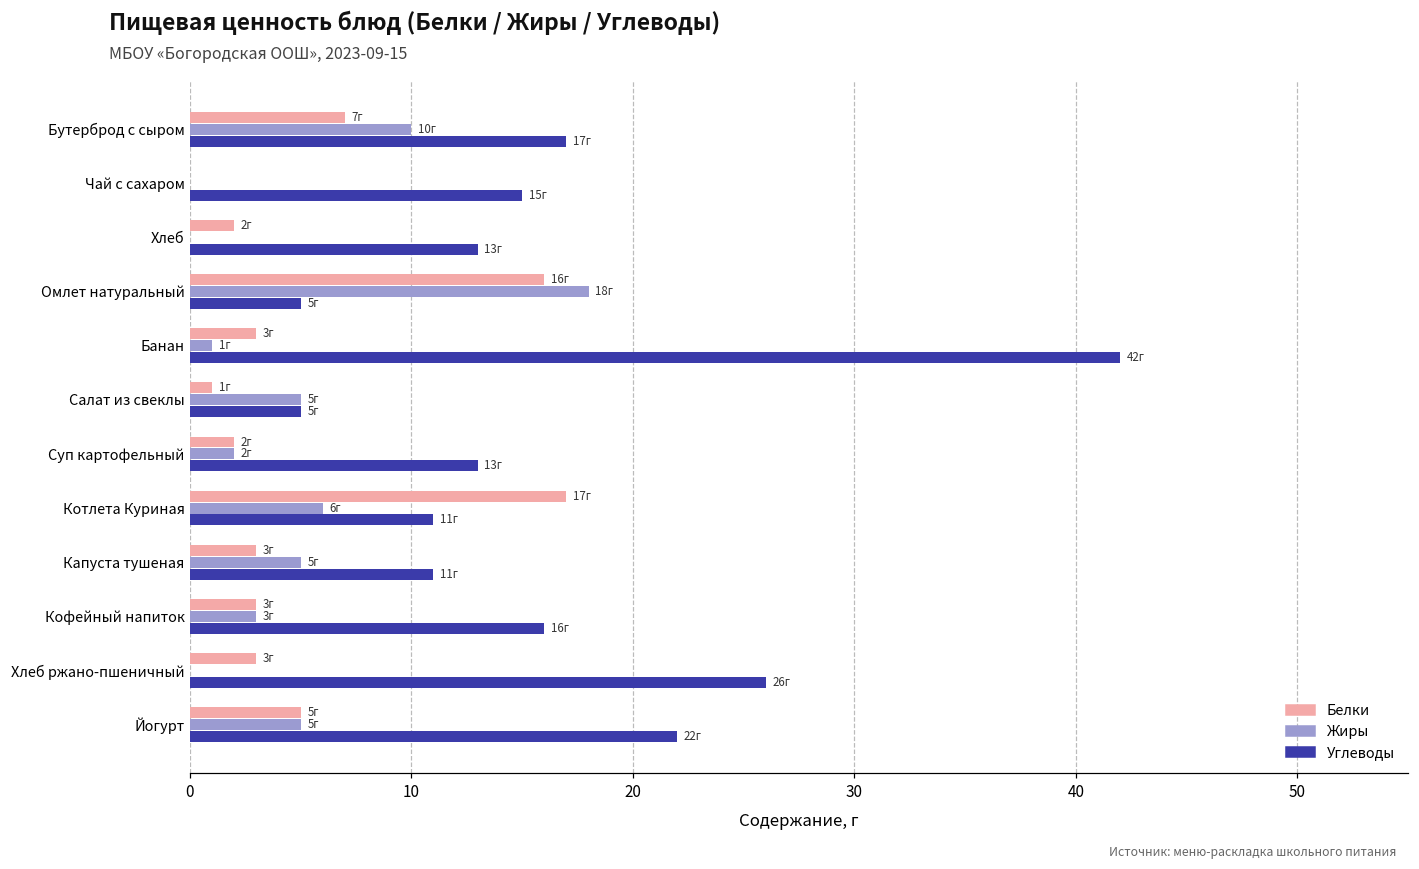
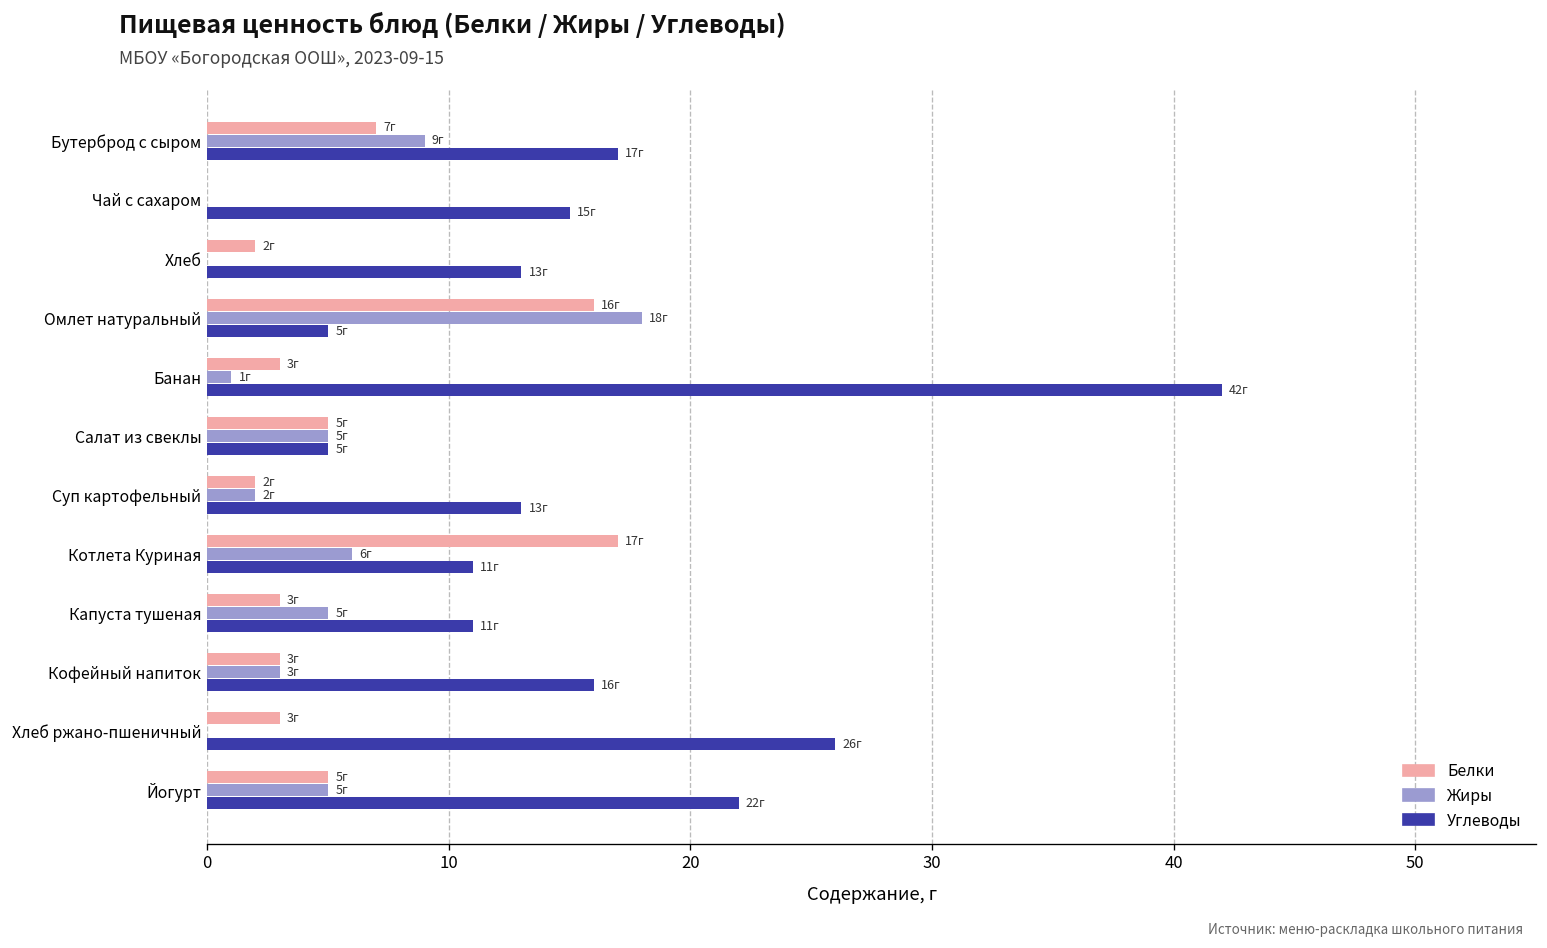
Жиры, Бутерброд с сыром: 10г -> 9г
Белки, Салат из свеклы: 1г -> 5г
